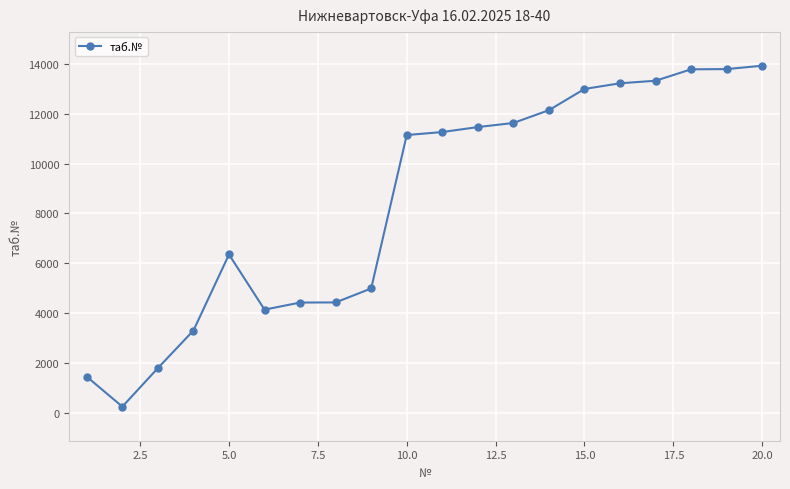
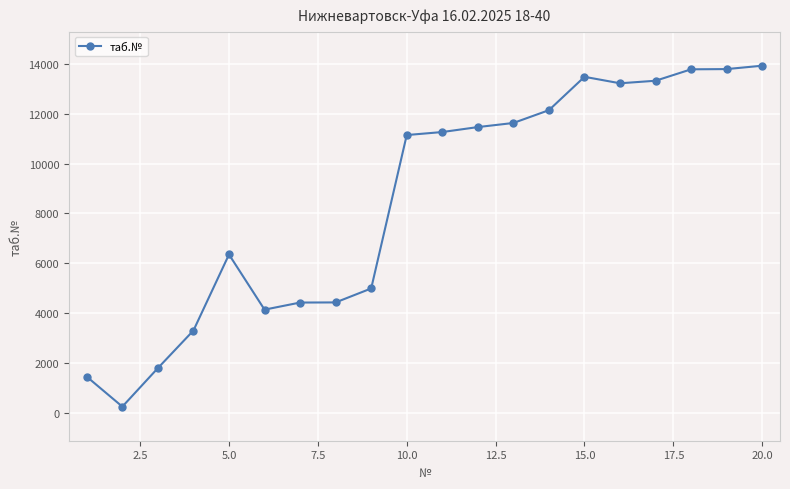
15.0: 13000 -> 13500
